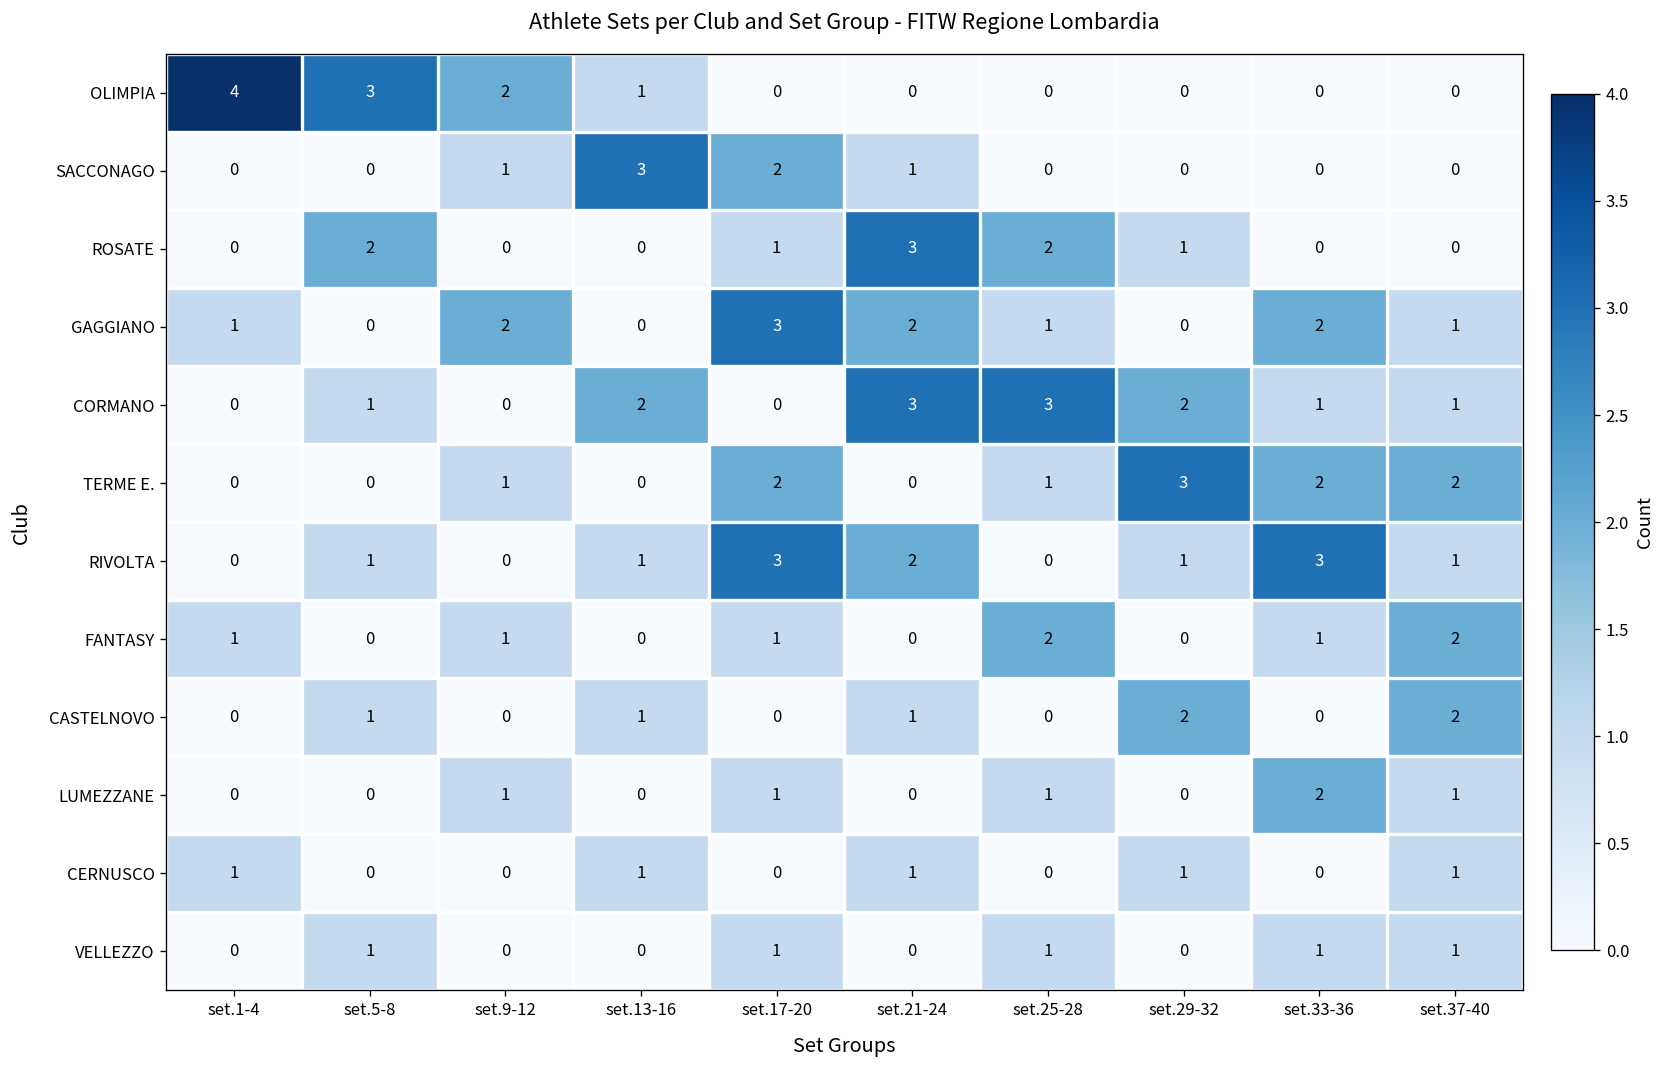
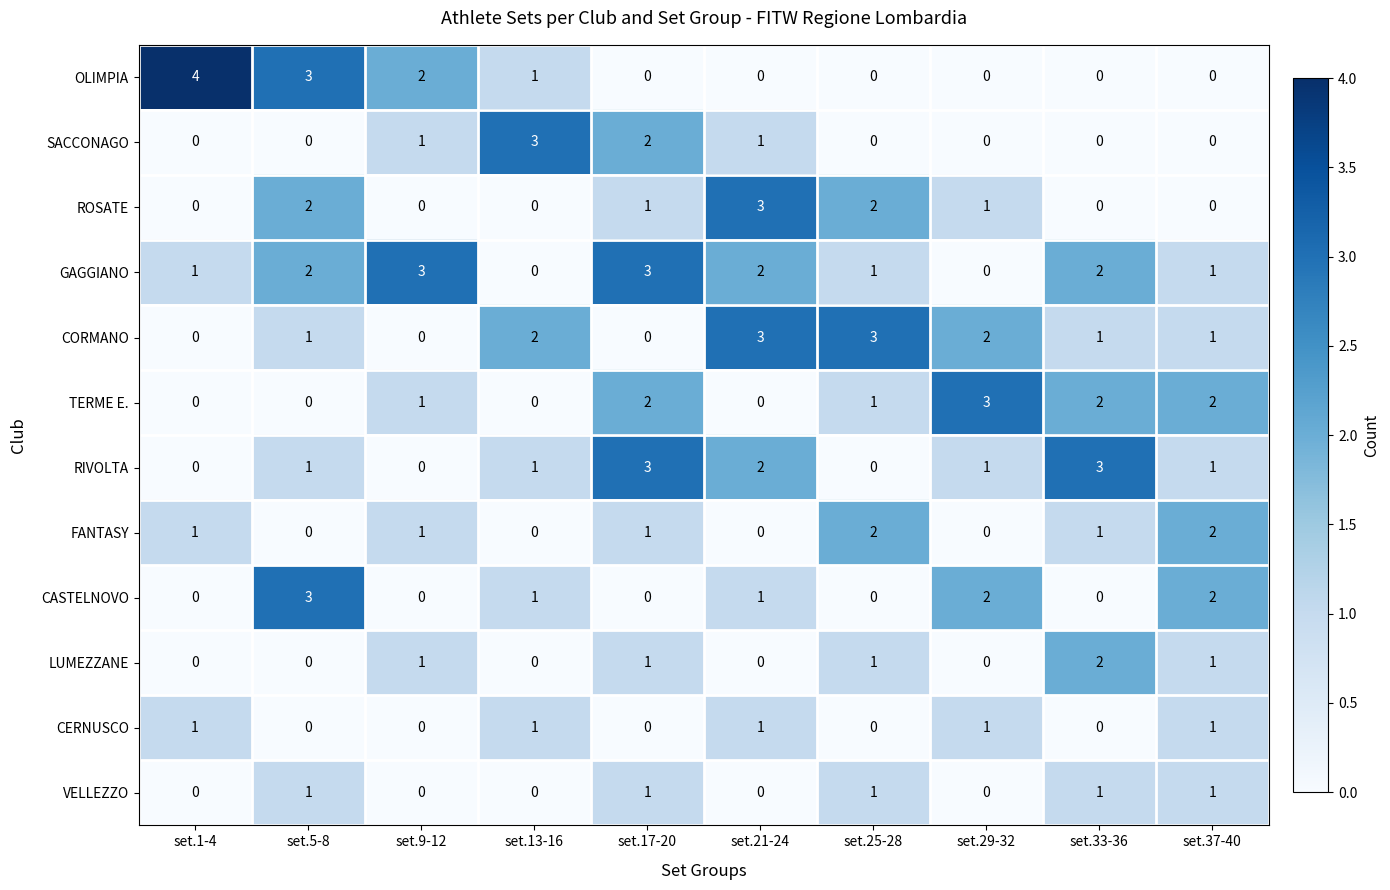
GAGGIANO, set.5-8: 0 -> 2
GAGGIANO, set.9-12: 2 -> 3
CASTELNOVO, set.5-8: 1 -> 3
